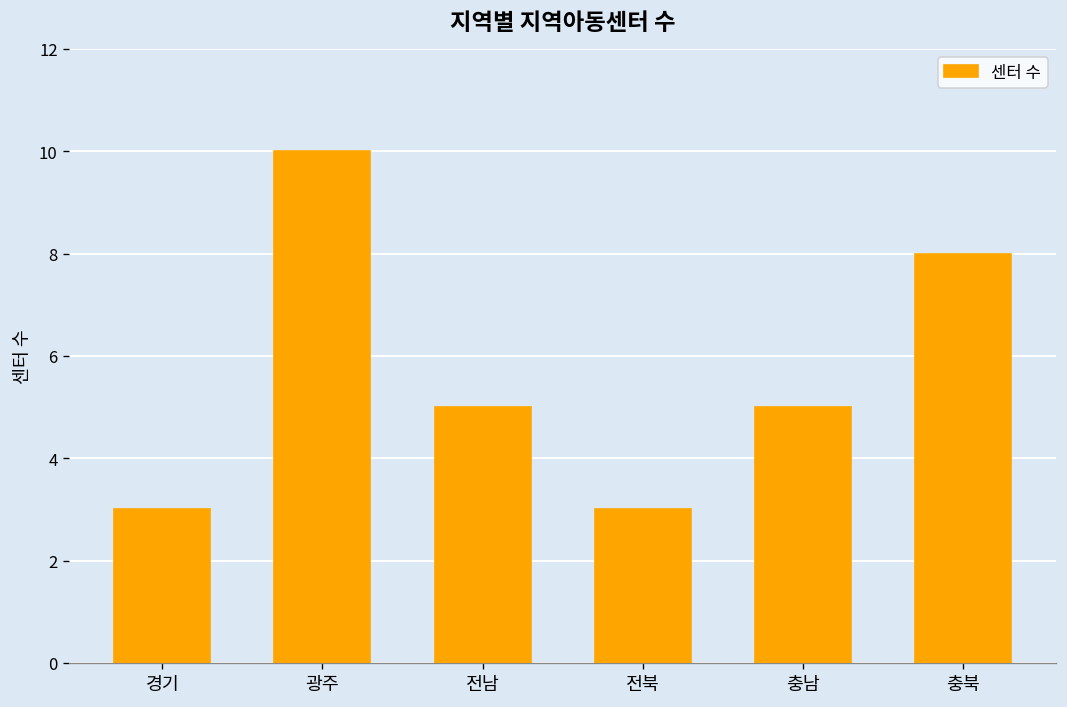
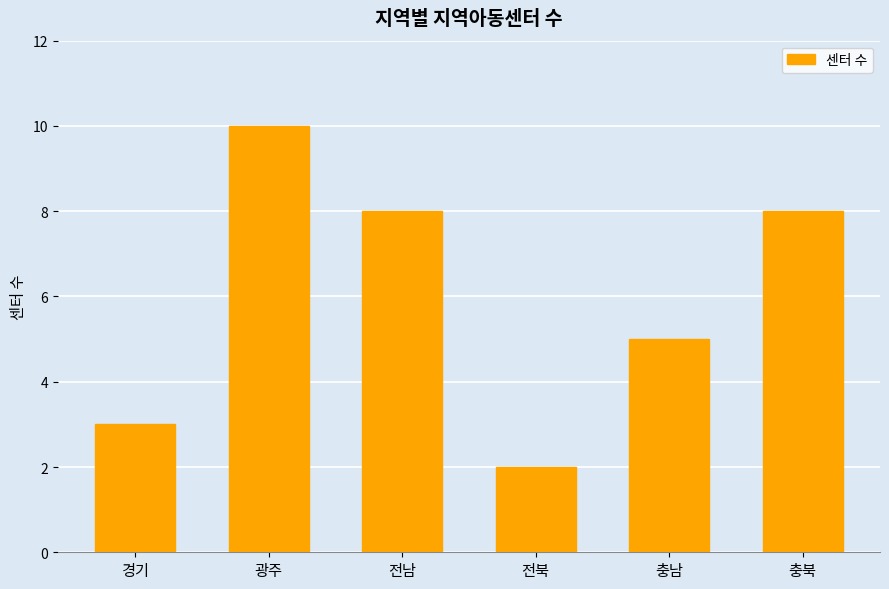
전남: 5 -> 8
전북: 3 -> 2
